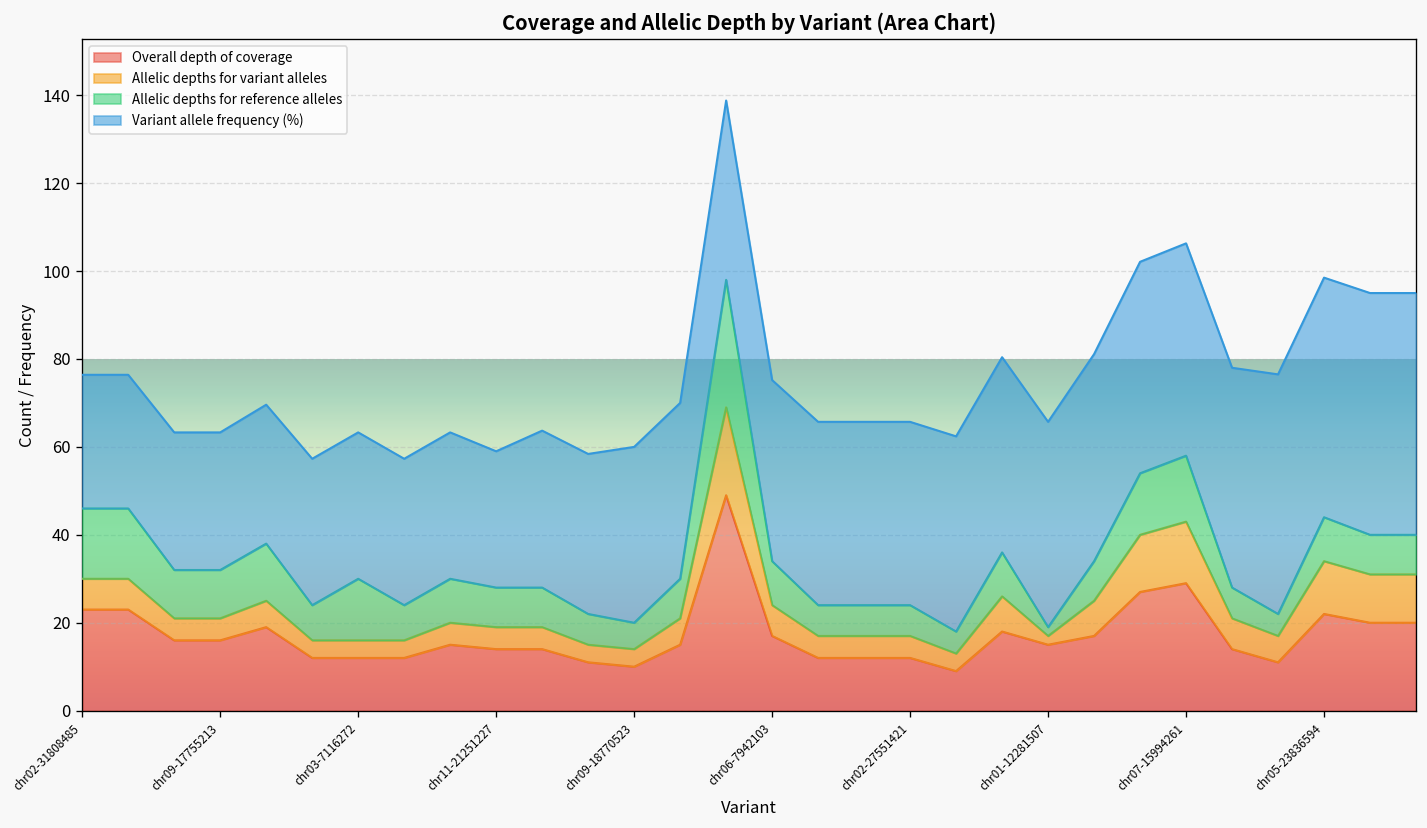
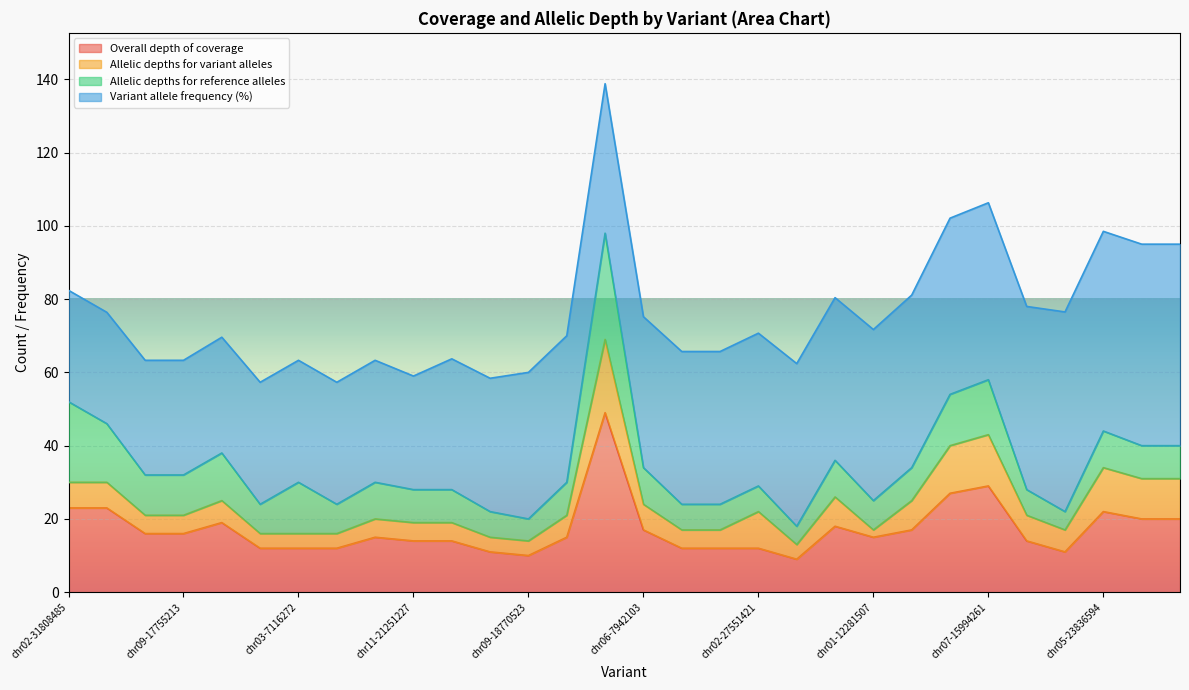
Allelic depths for reference alleles, chr02-31808485: 16 -> 22
Allelic depths for variant alleles, chr02-27551421: 5 -> 10
Allelic depths for reference alleles, chr01-12281507: 2 -> 8
